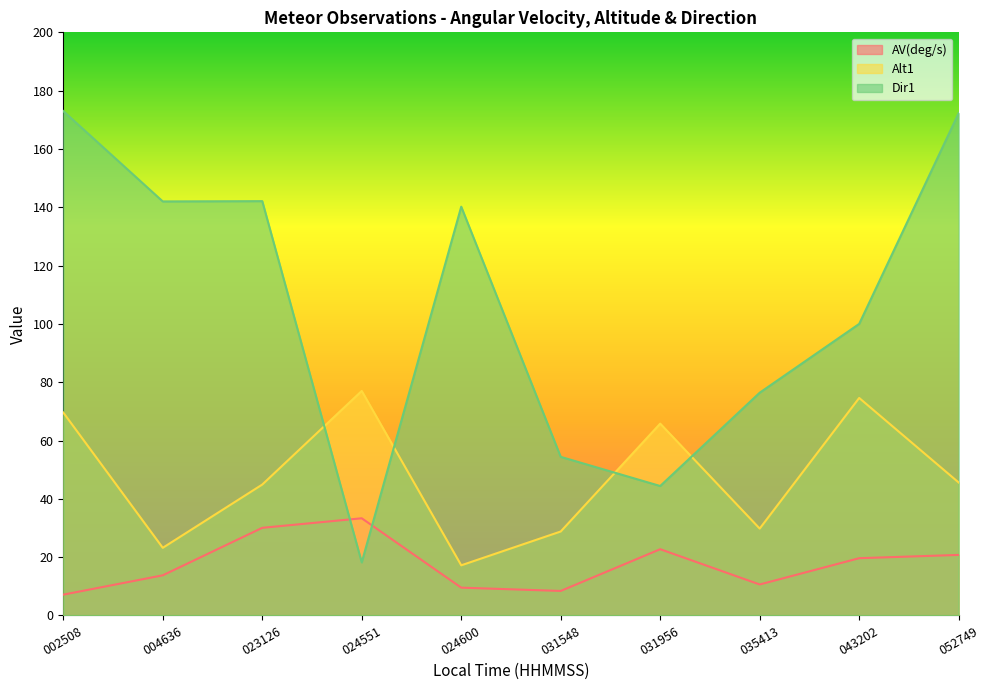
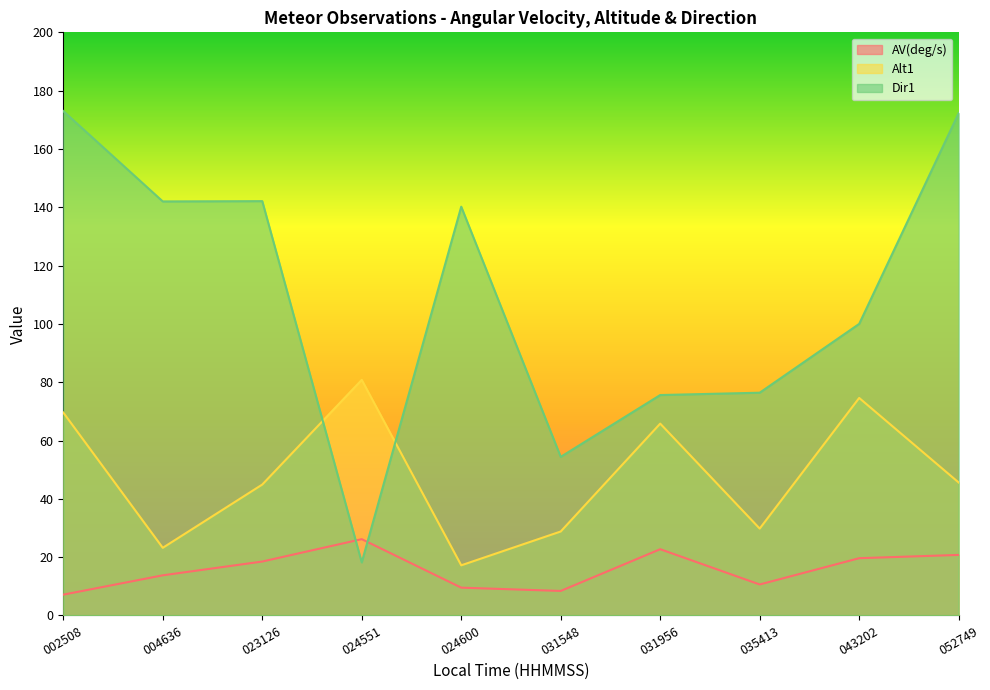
AV(deg/s), 023126: 30 -> 18
AV(deg/s), 024551: 33 -> 26
Alt1, 024551: 77 -> 81
Dir1, 031956: 44 -> 76
